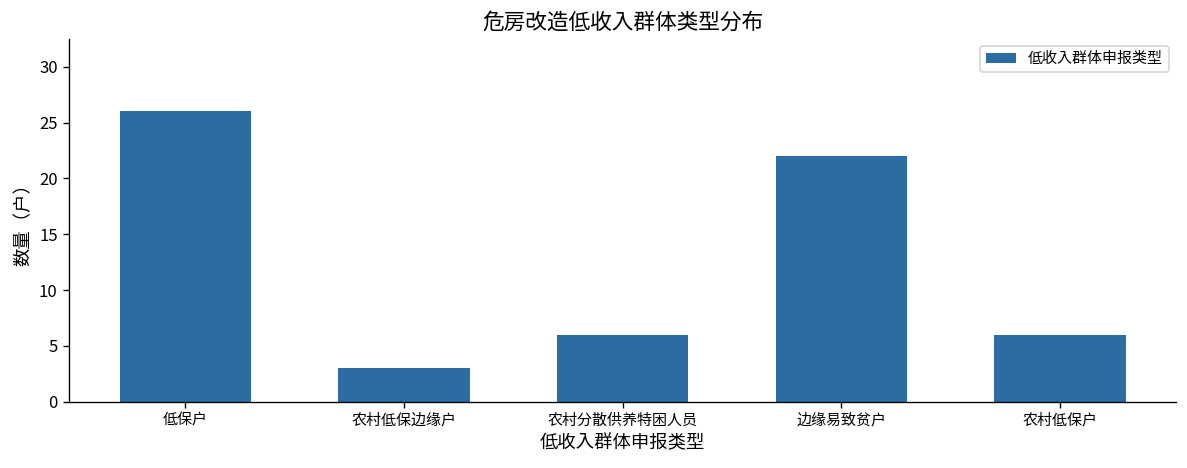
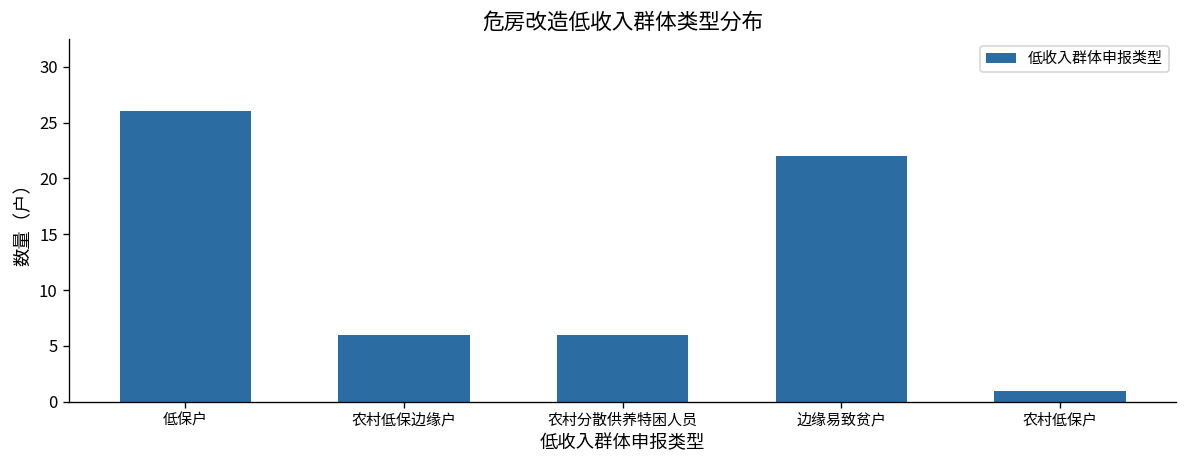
农村低保边缘户: 3 -> 6
农村低保户: 6 -> 1
